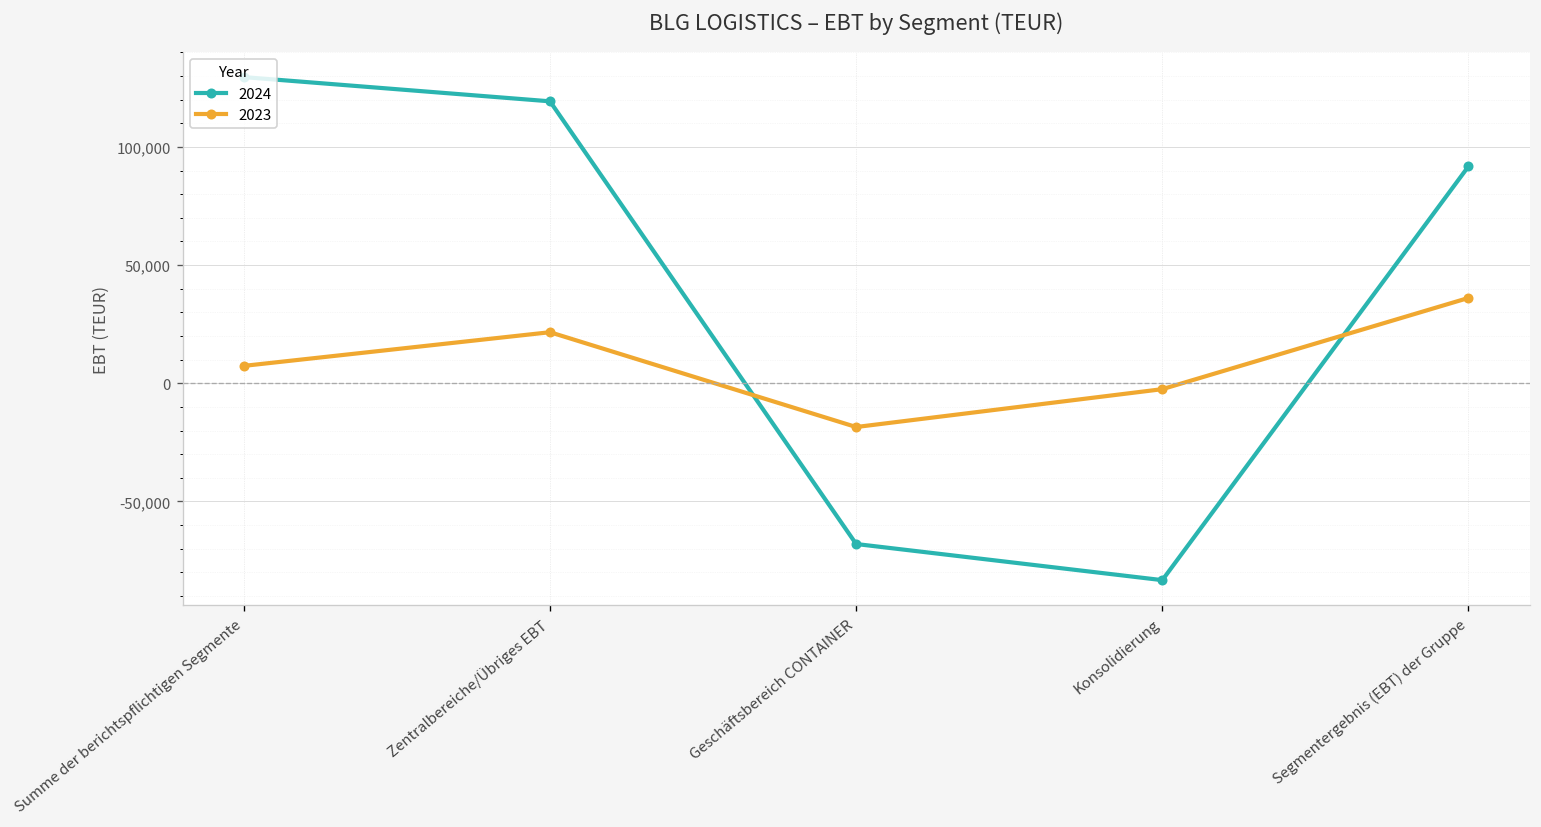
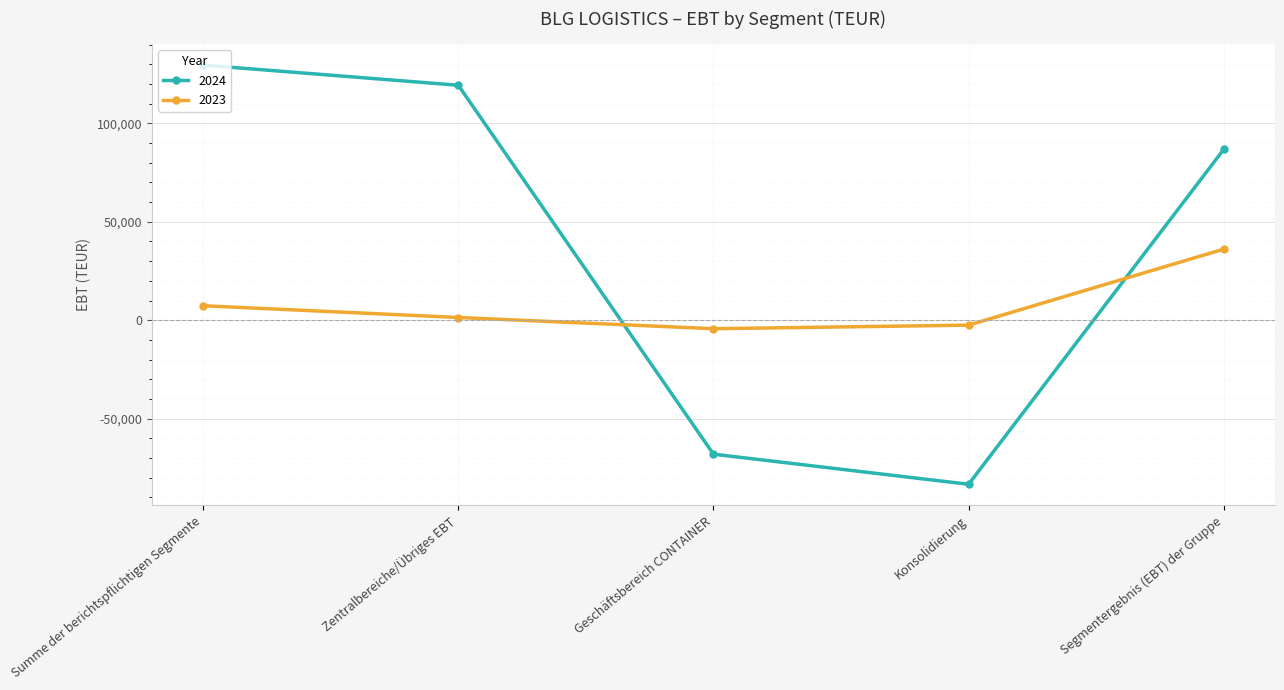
2023, Zentralbereiche/Übriges EBT: 22,000 -> 1,000
2023, Geschäftsbereich CONTAINER: -19,000 -> -4,000
2024, Segmentergebnis (EBT) der Gruppe: 92,000 -> 87,000
